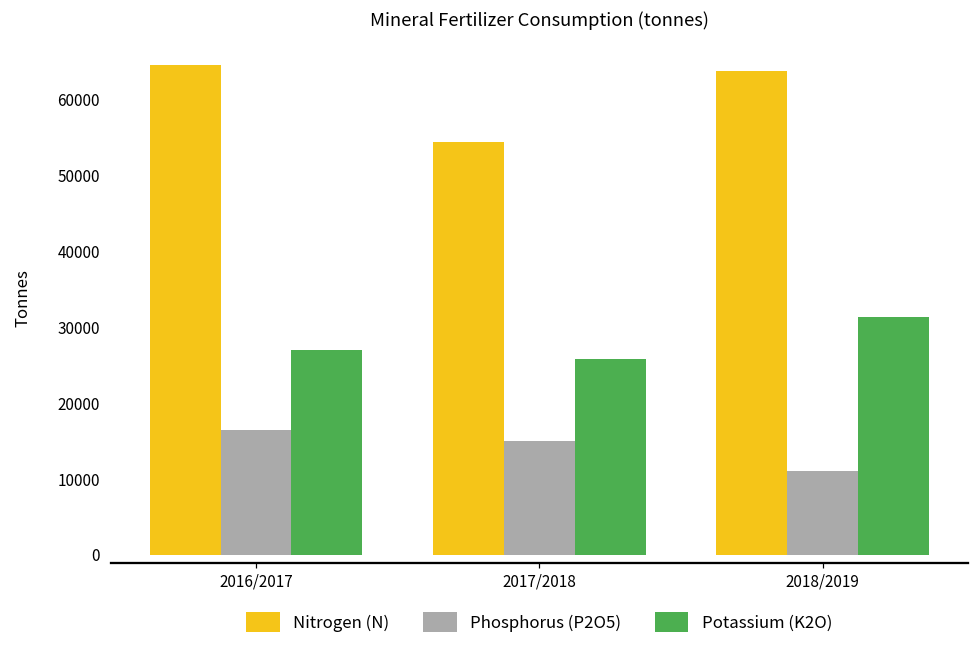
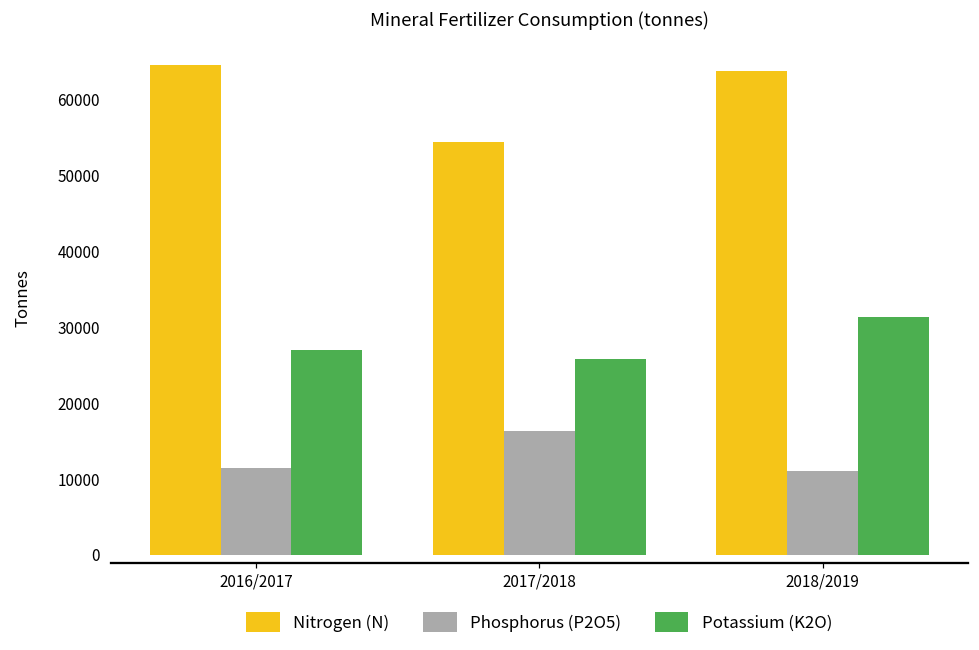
Phosphorus (P2O5), 2016/2017: 16000 -> 11000
Phosphorus (P2O5), 2017/2018: 15000 -> 16000
